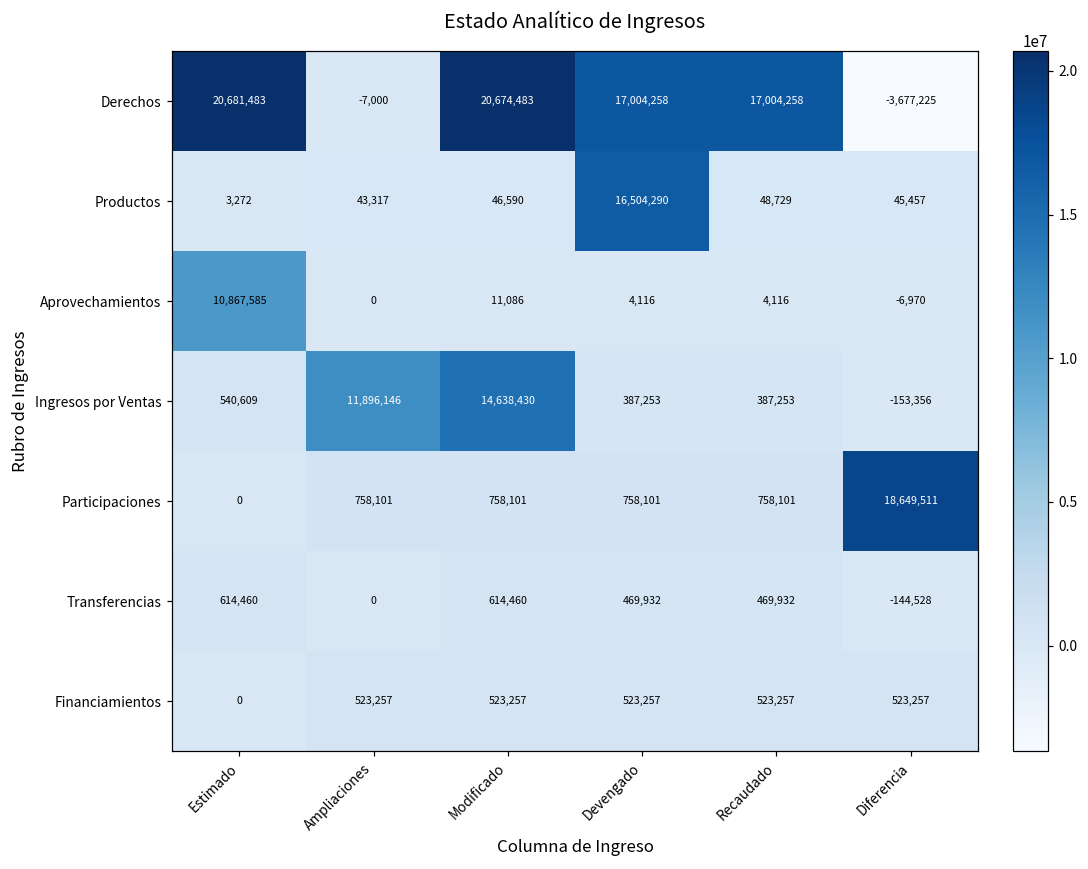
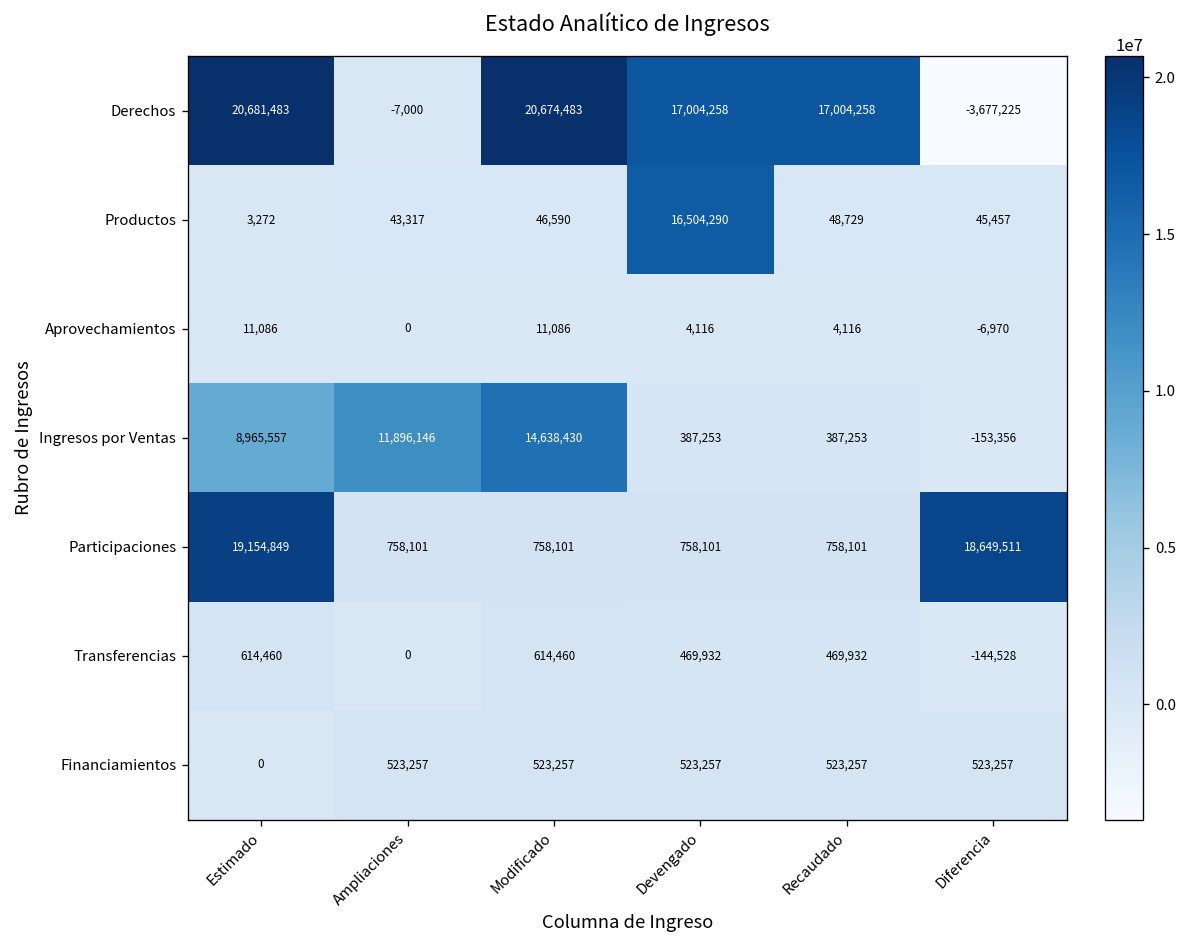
Aprovechamientos, Estimado: 10,867,585 -> 11,086
Ingresos por Ventas, Estimado: 540,609 -> 8,965,557
Participaciones, Estimado: 0 -> 19,154,849
